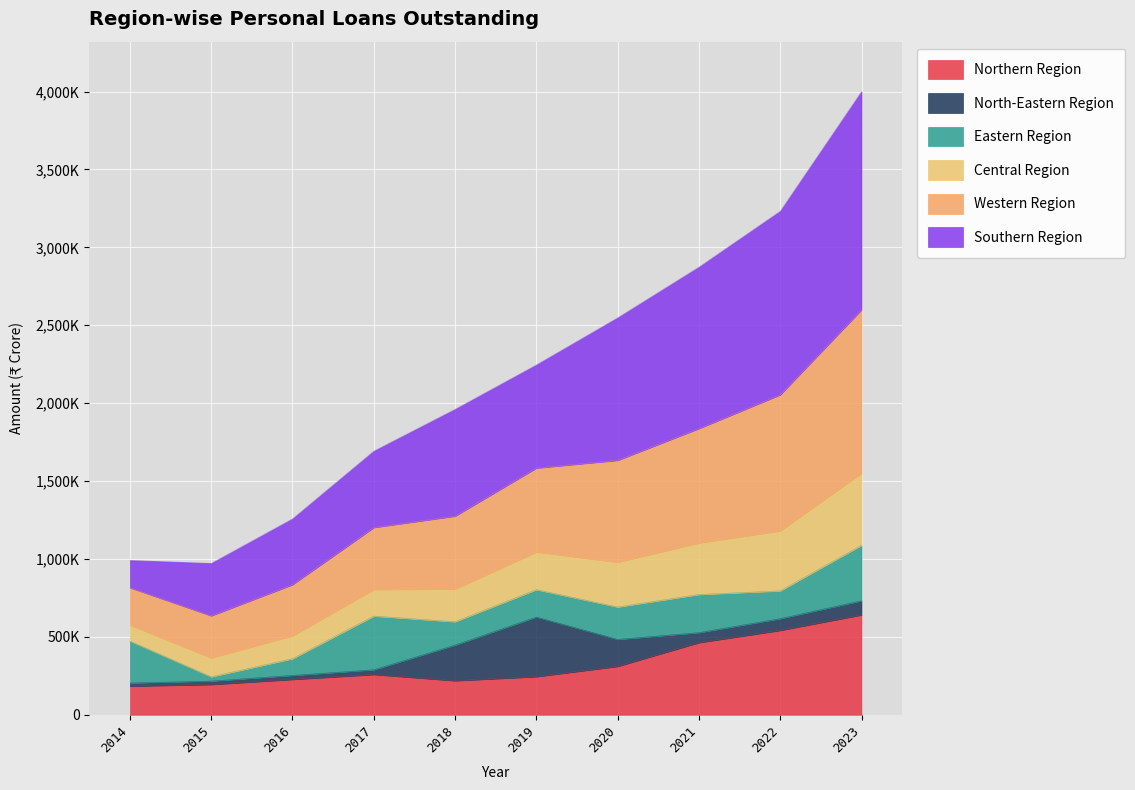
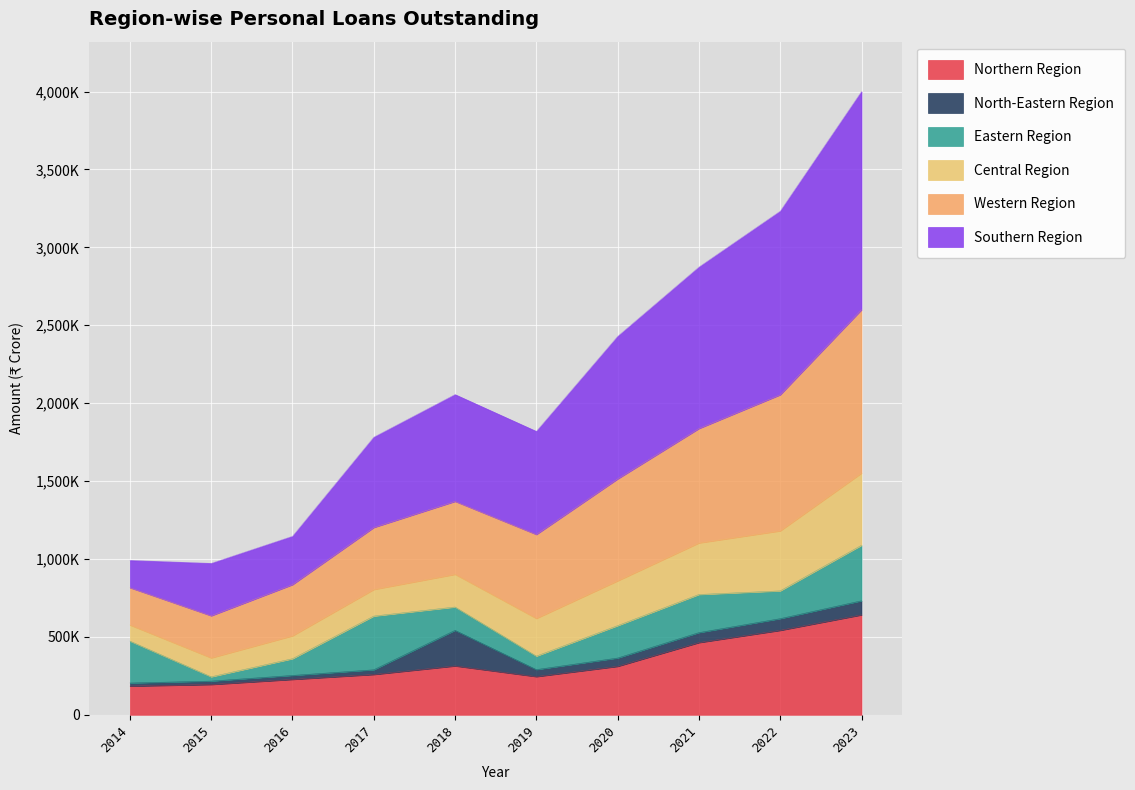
Southern Region, 2016: 420,000 -> 310,000
Southern Region, 2017: 490,000 -> 580,000
Northern Region, 2018: 220,000 -> 310,000
North-Eastern Region, 2019: 380,000 -> 50,000
Eastern Region, 2019: 180,000 -> 90,000
North-Eastern Region, 2020: 170,000 -> 50,000
